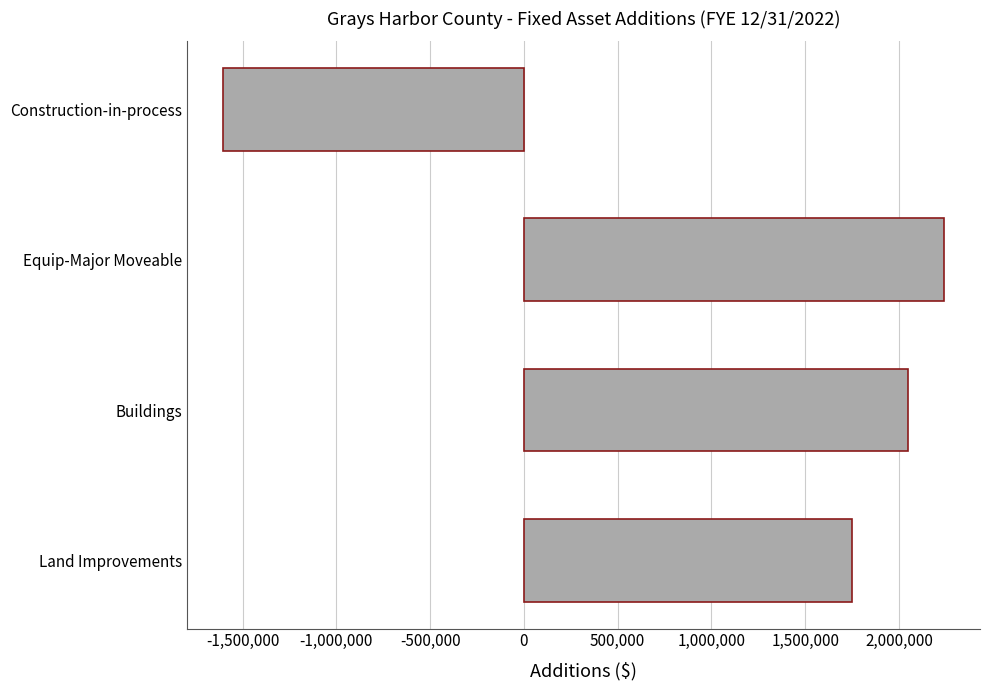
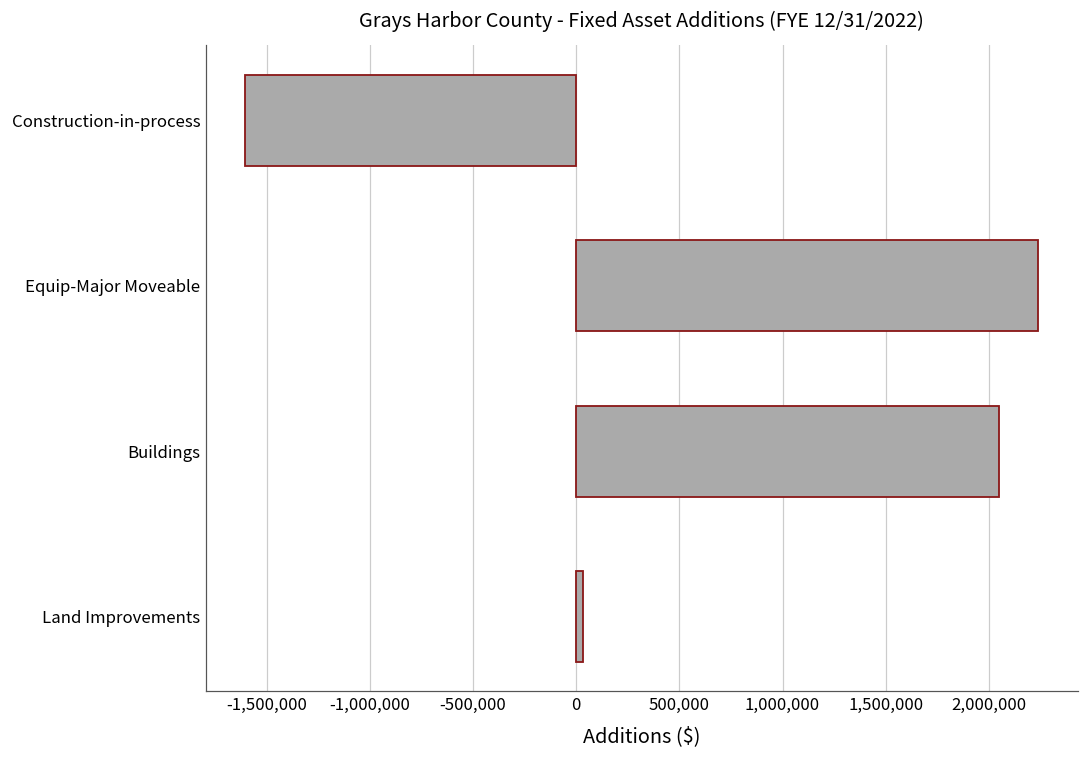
Land Improvements: 1,750,000 -> 30,000
